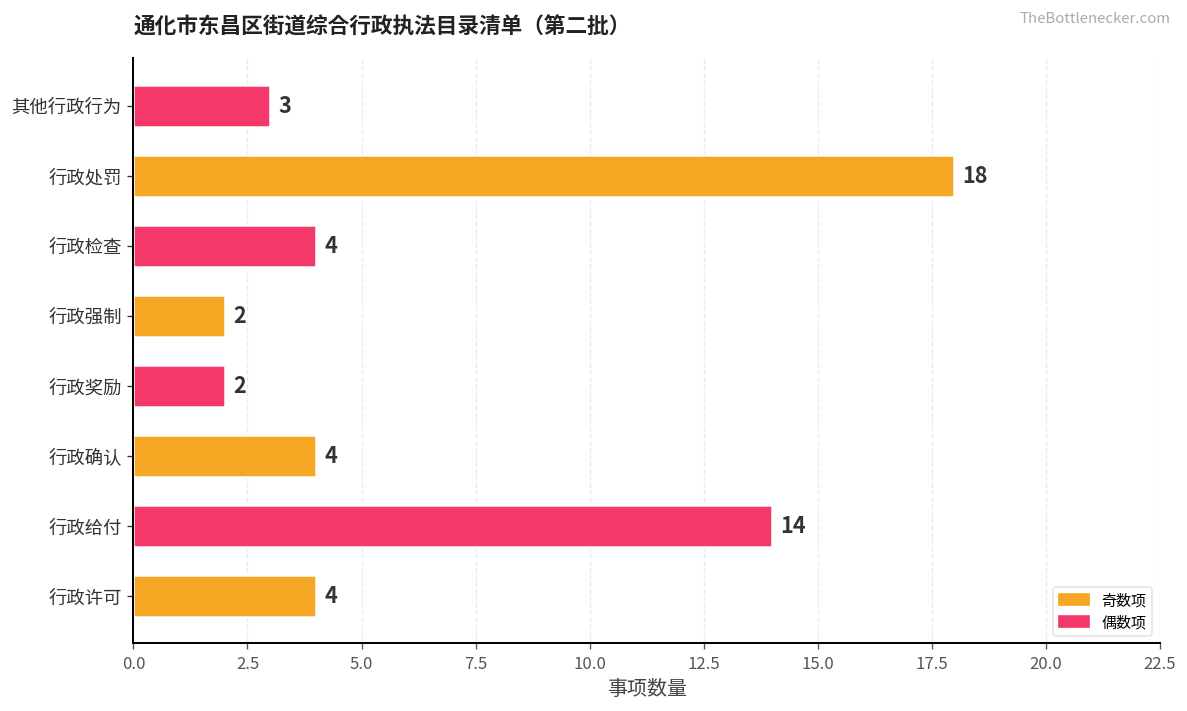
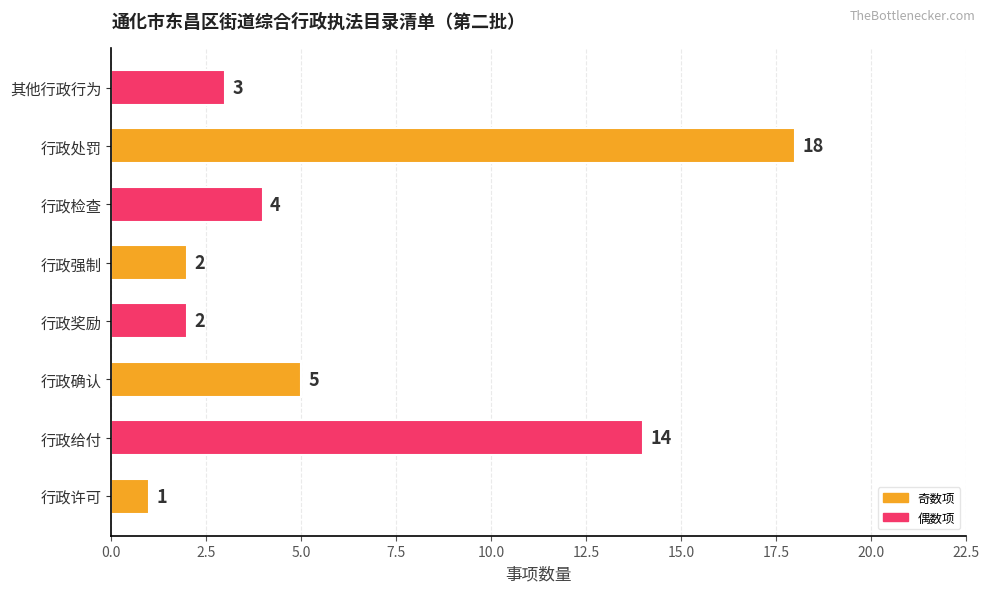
行政确认: 4 -> 5
行政许可: 4 -> 1
